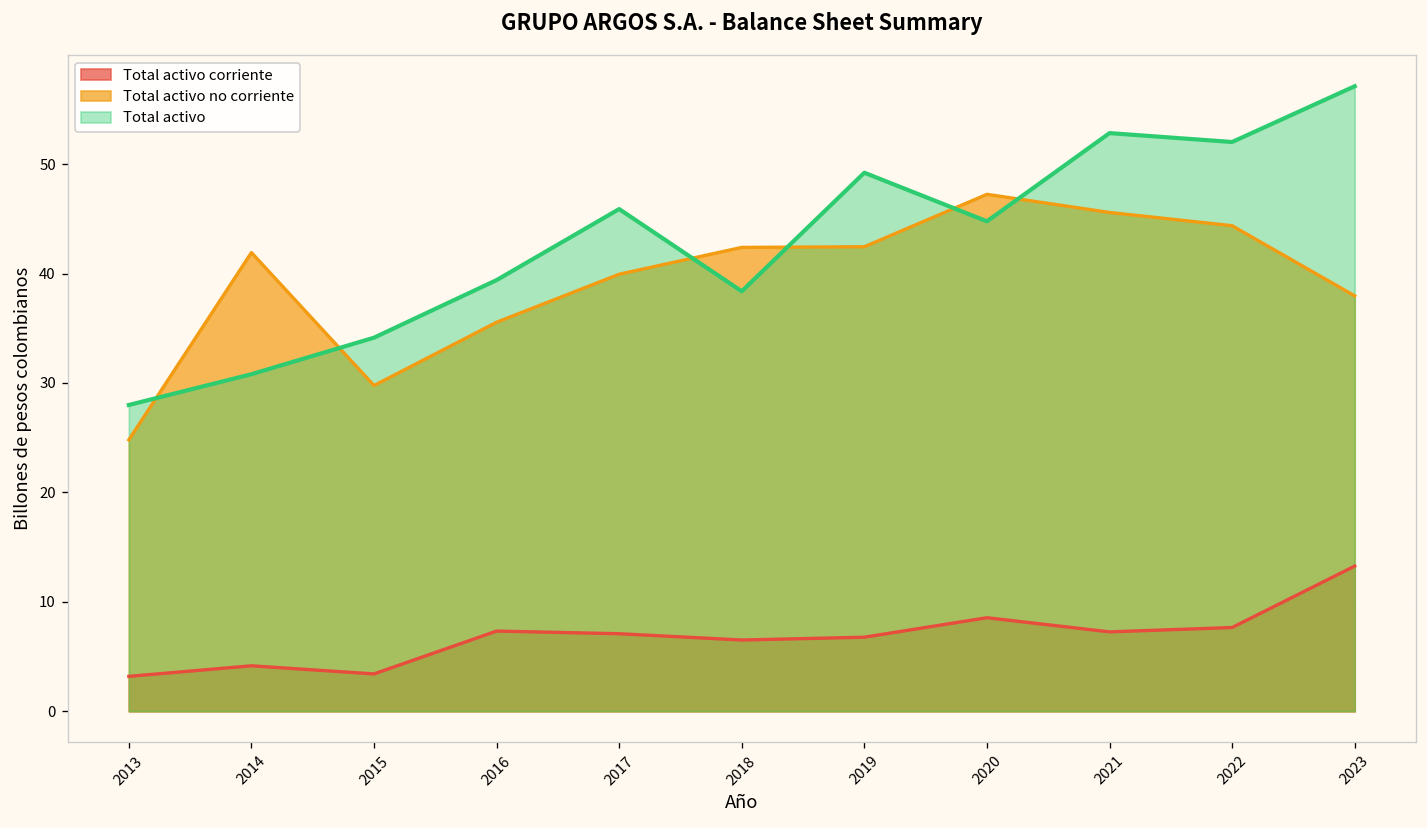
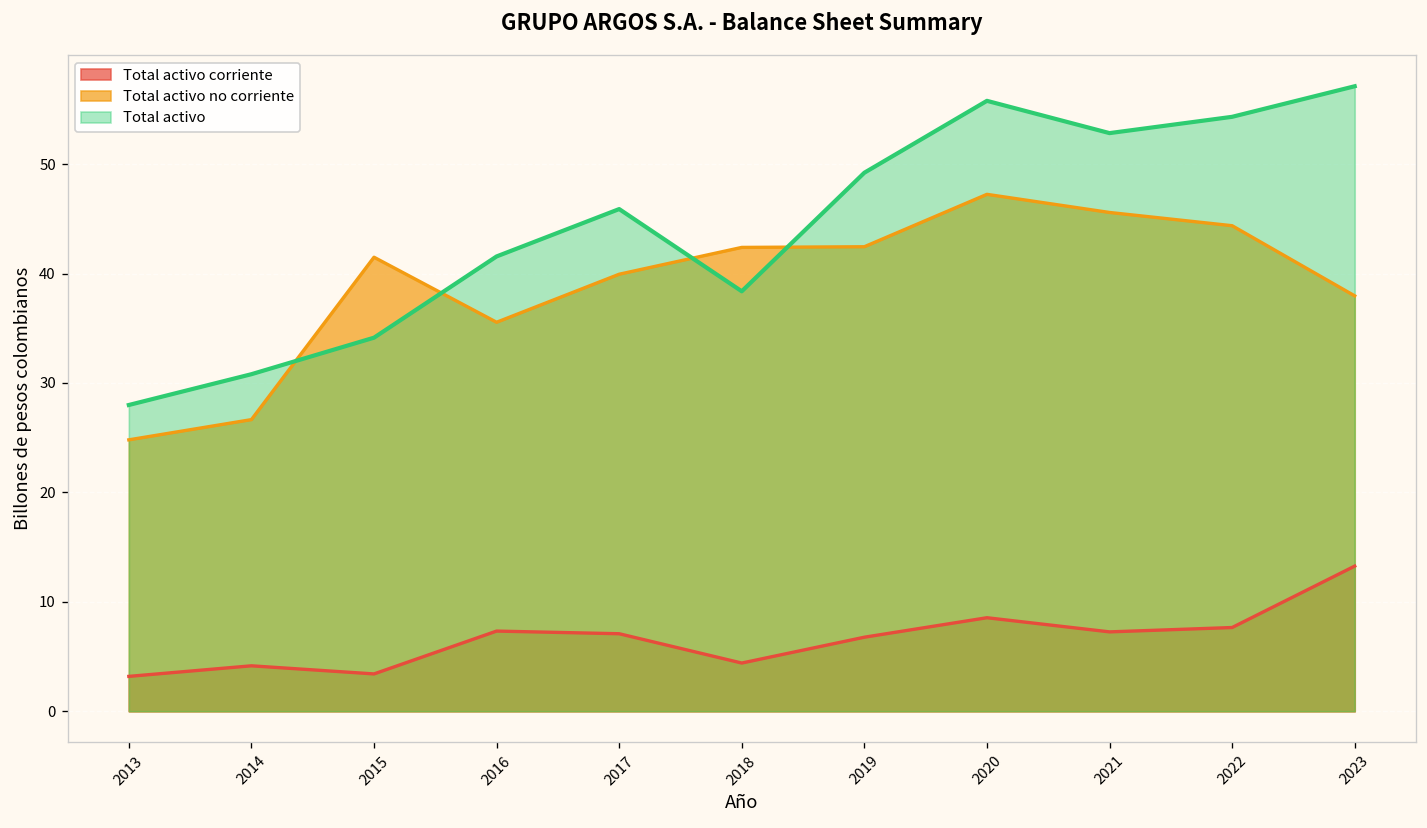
Total activo no corriente, 2014: 42 -> 27
Total activo no corriente, 2015: 30 -> 41
Total activo, 2016: 39 -> 42
Total activo corriente, 2018: 7 -> 4
Total activo, 2020: 45 -> 56
Total activo, 2022: 52 -> 54
